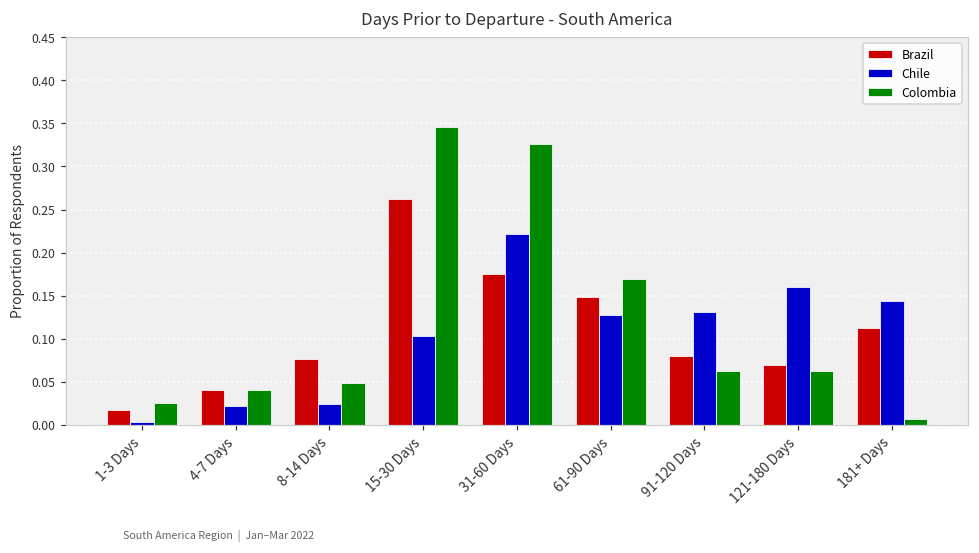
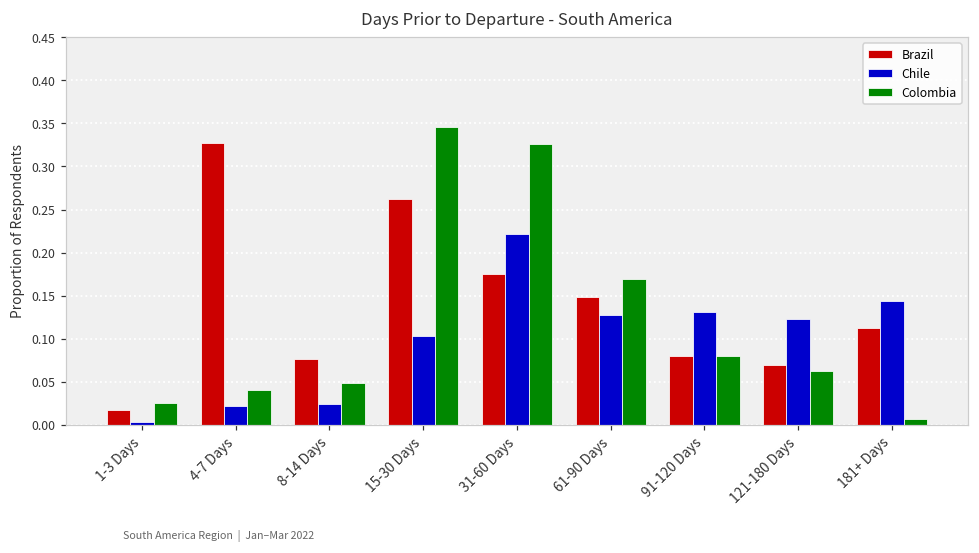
Brazil, 4-7 Days: 0.04 -> 0.33
Colombia, 91-120 Days: 0.06 -> 0.08
Chile, 121-180 Days: 0.16 -> 0.12
